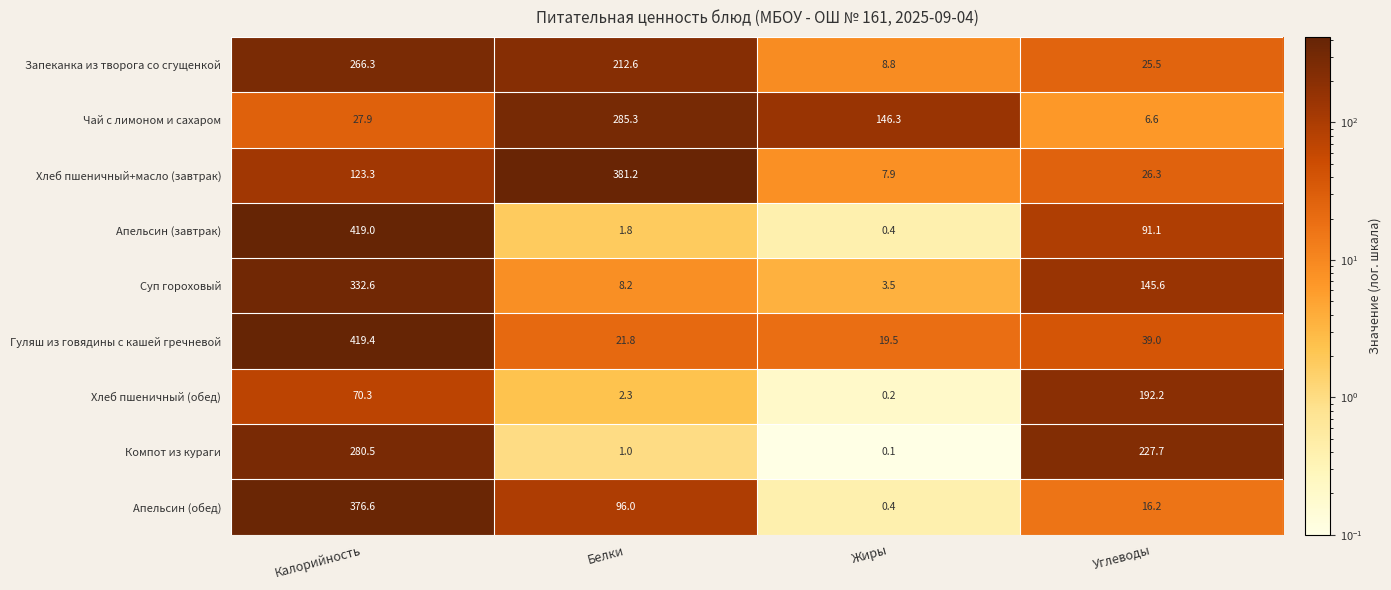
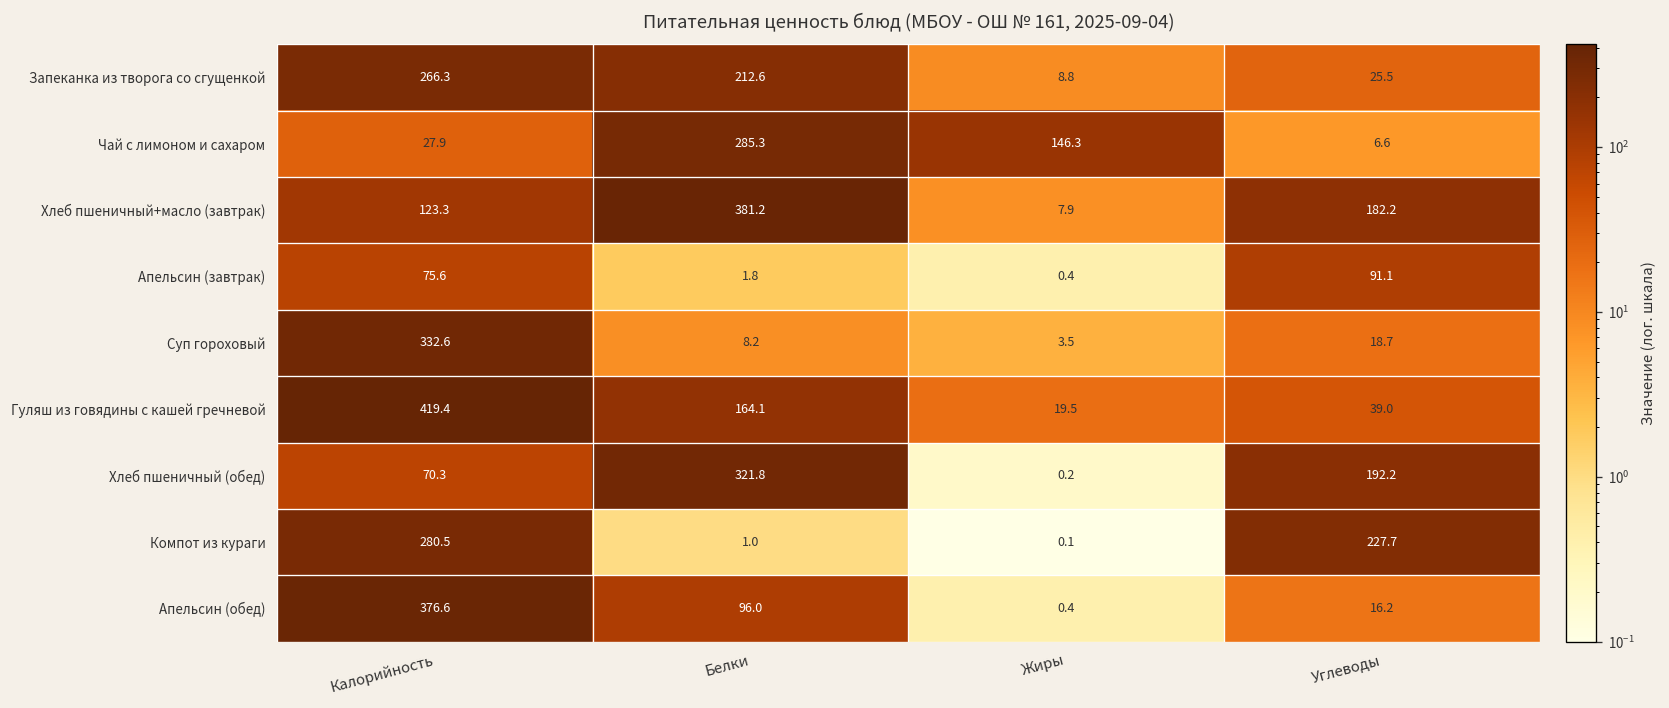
Хлеб пшеничный+масло (завтрак), Углеводы: 26.3 -> 182.2
Апельсин (завтрак), Калорийность: 419.0 -> 75.6
Суп гороховый, Углеводы: 145.6 -> 18.7
Гуляш из говядины с кашей гречневой, Белки: 21.8 -> 164.1
Хлеб пшеничный (обед), Белки: 2.3 -> 321.8
